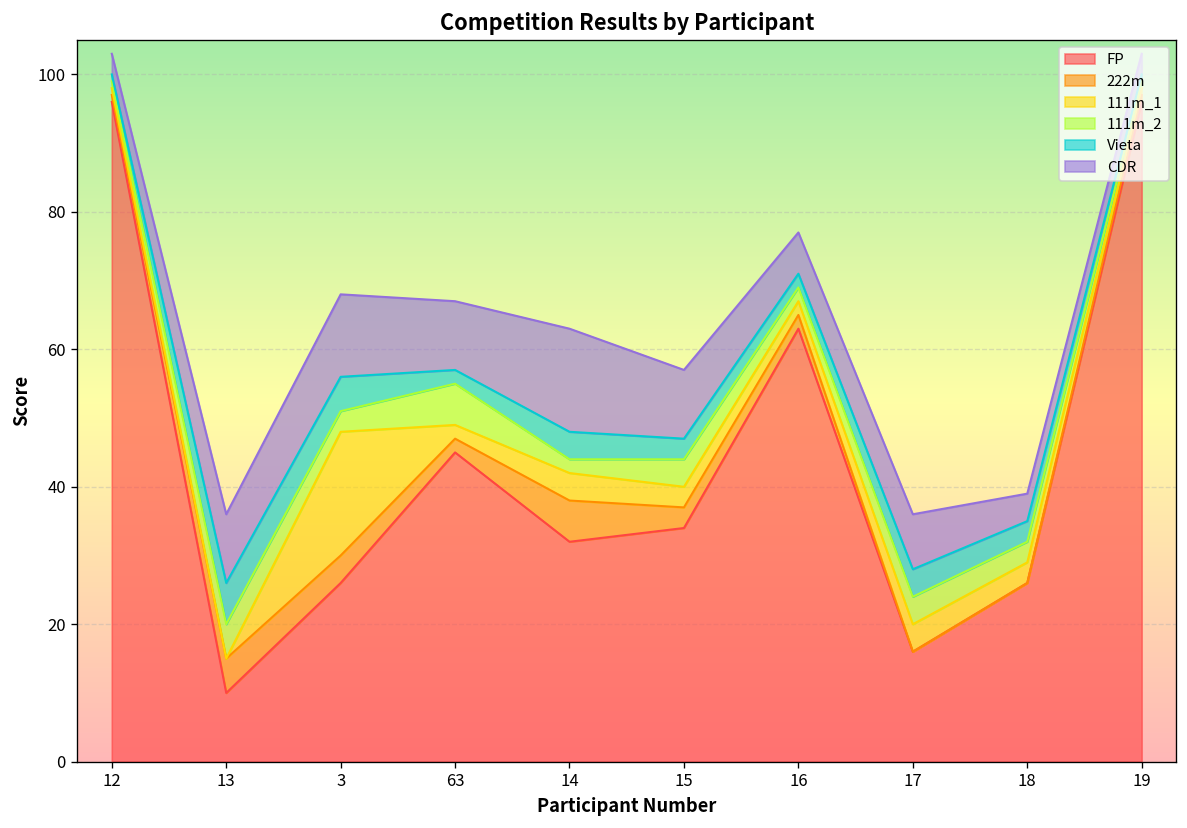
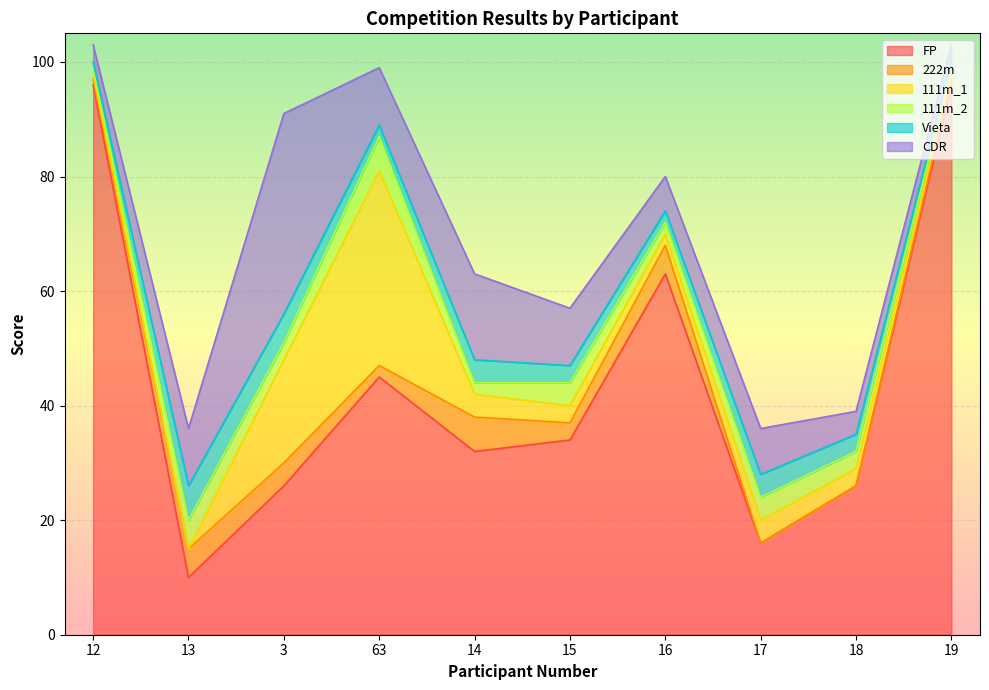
CDR, 3: 12 -> 35
111m_1, 63: 2 -> 34
222m, 16: 2 -> 5
